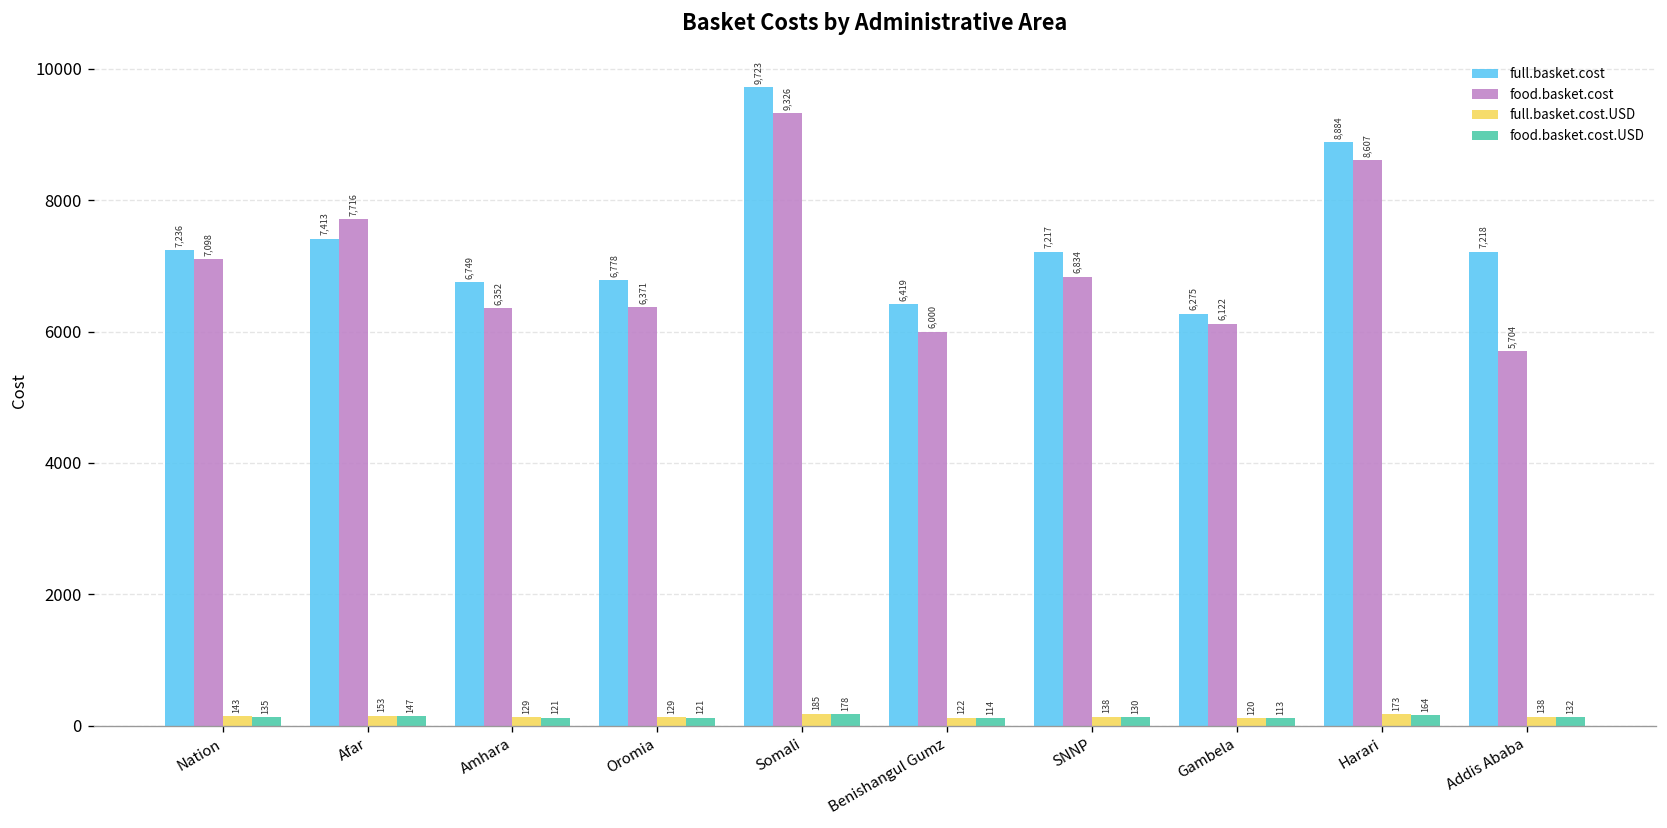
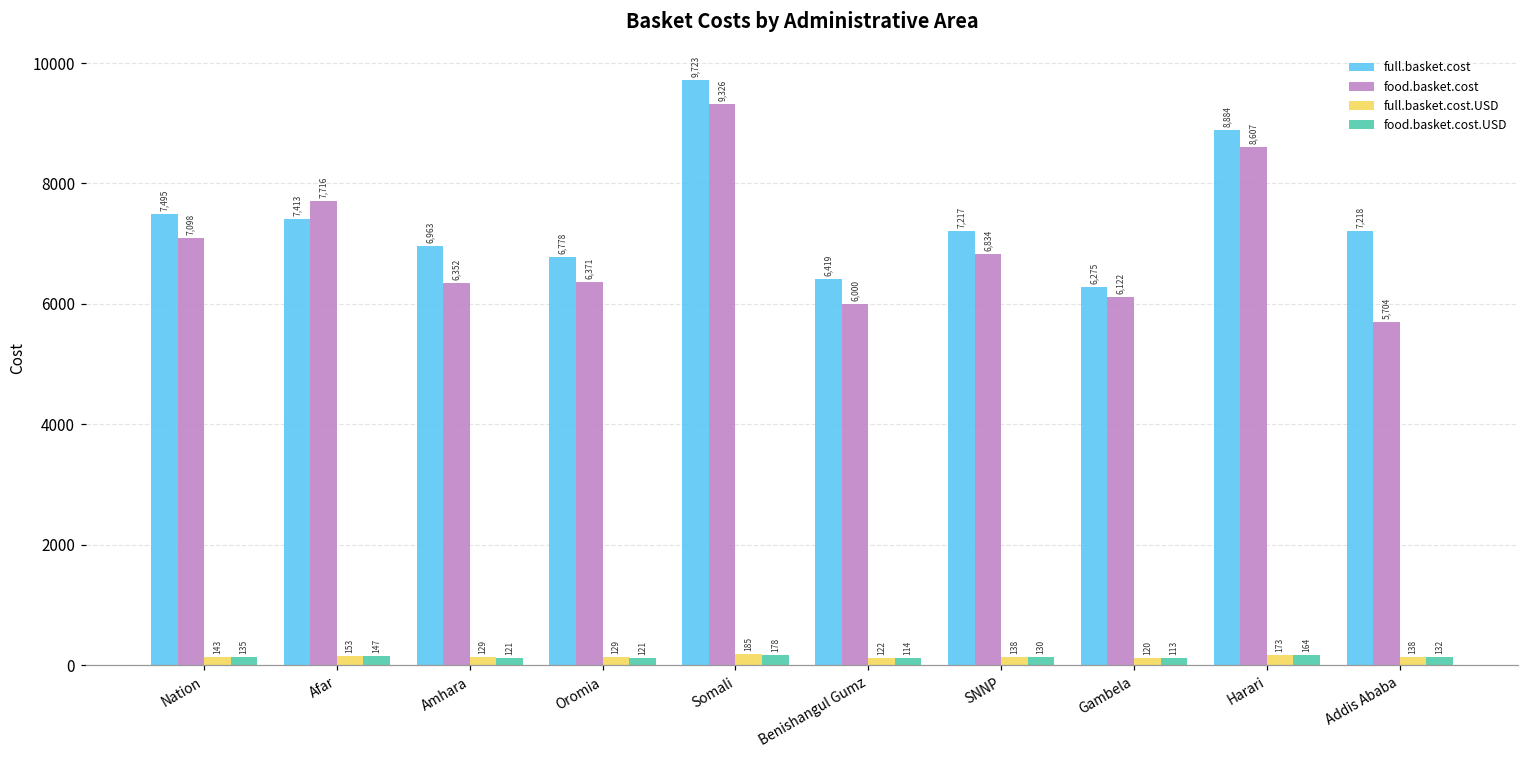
full.basket.cost, Nation: 7,236 -> 7,495
full.basket.cost, Amhara: 6,749 -> 6,963
